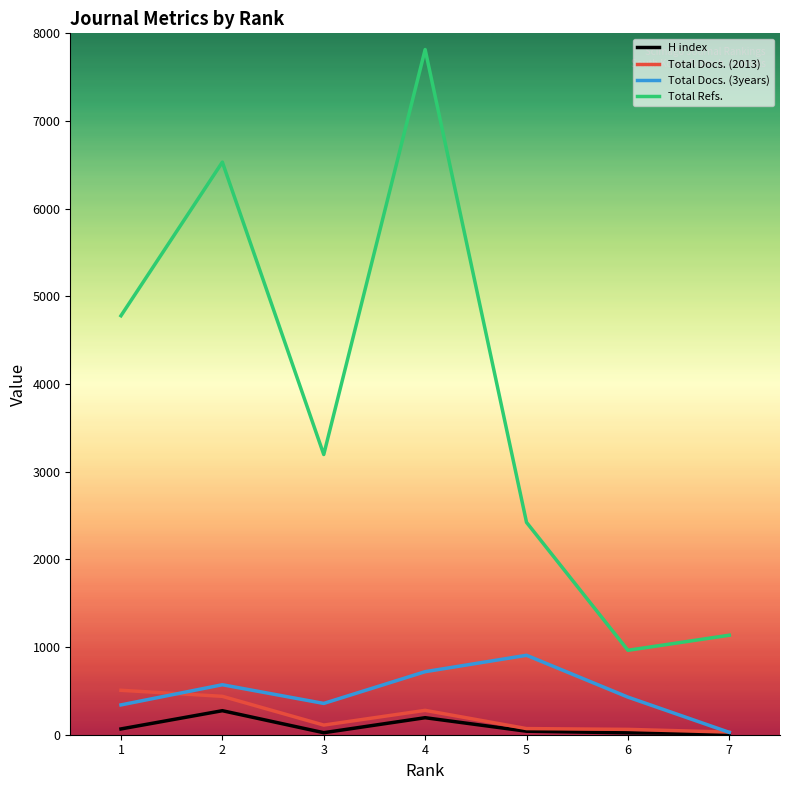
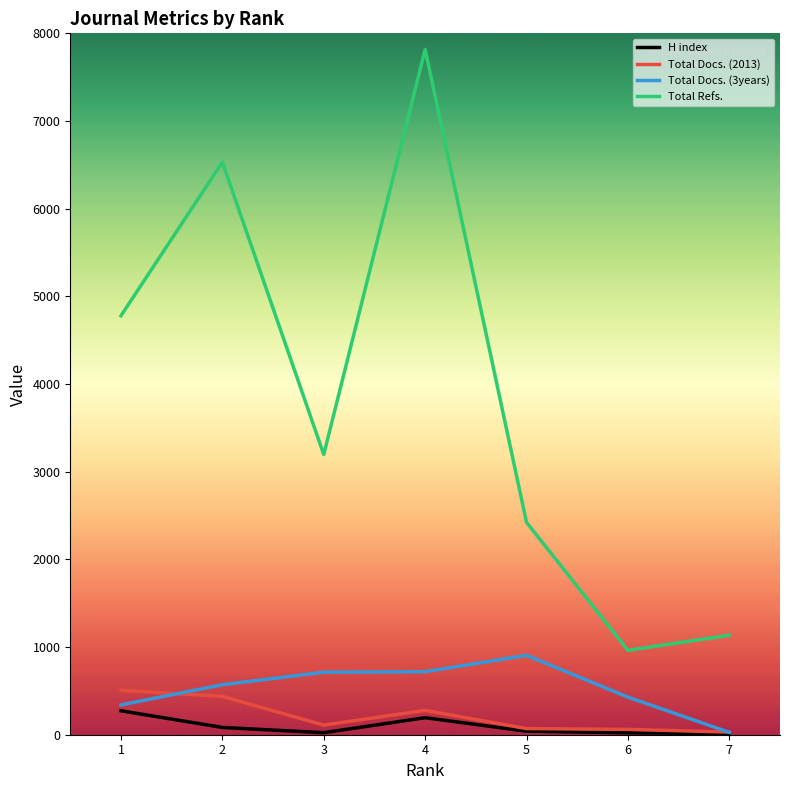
H index, 1: 100 -> 300
H index, 2: 300 -> 100
Total Docs. (3years), 3: 400 -> 700
